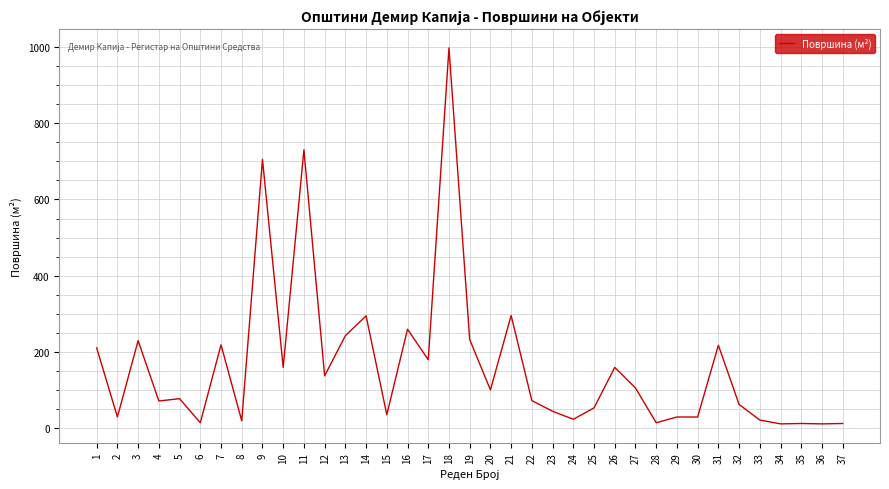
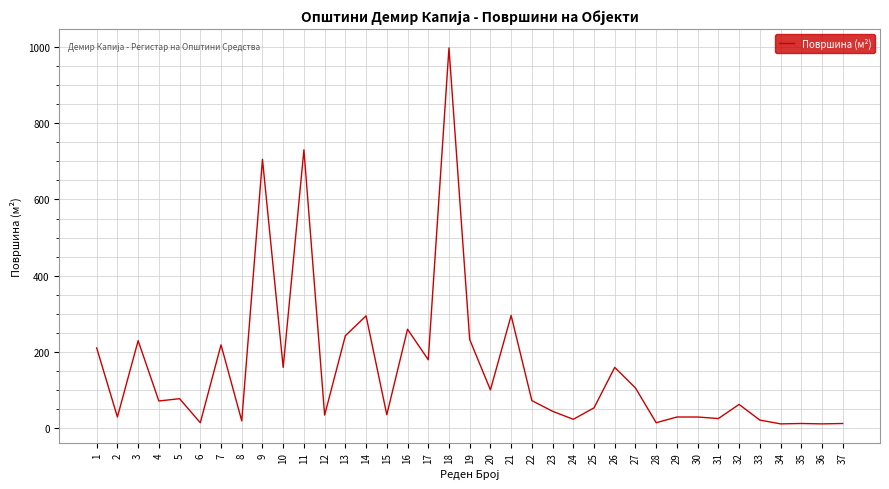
12: 140 -> 40
31: 220 -> 30
